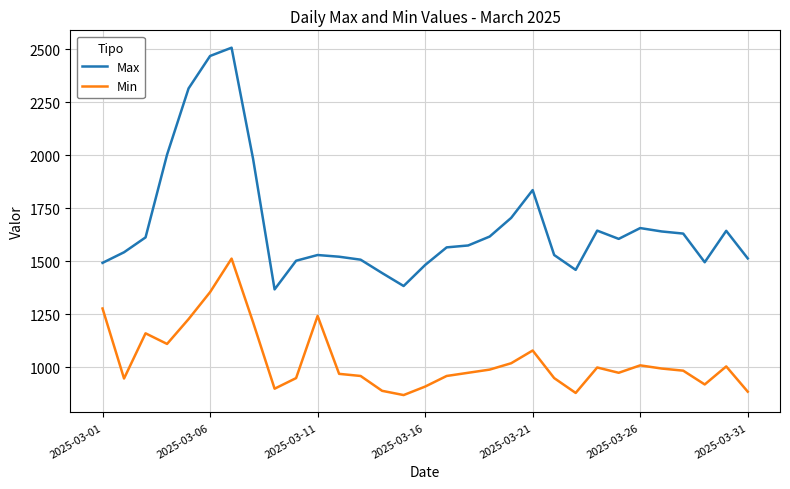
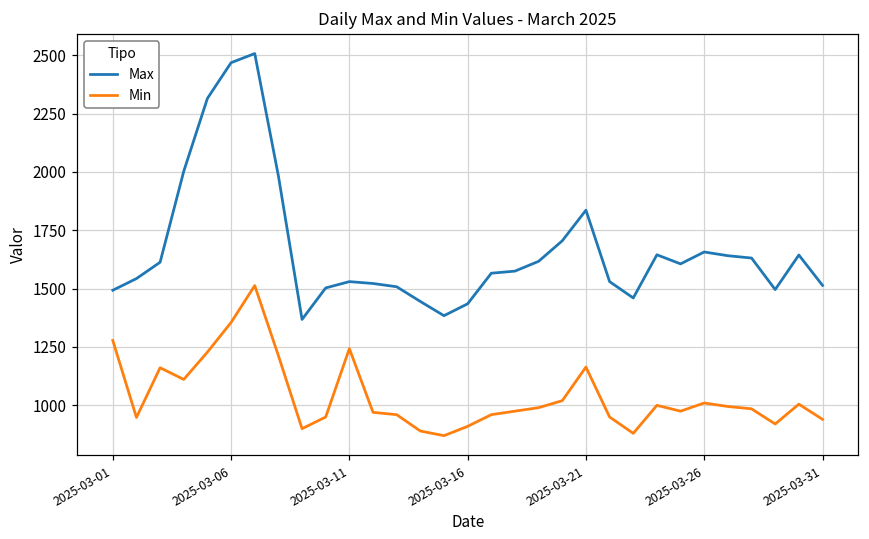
Max, 2025-03-16: 1480 -> 1440
Min, 2025-03-21: 1080 -> 1160
Min, 2025-03-31: 890 -> 940
